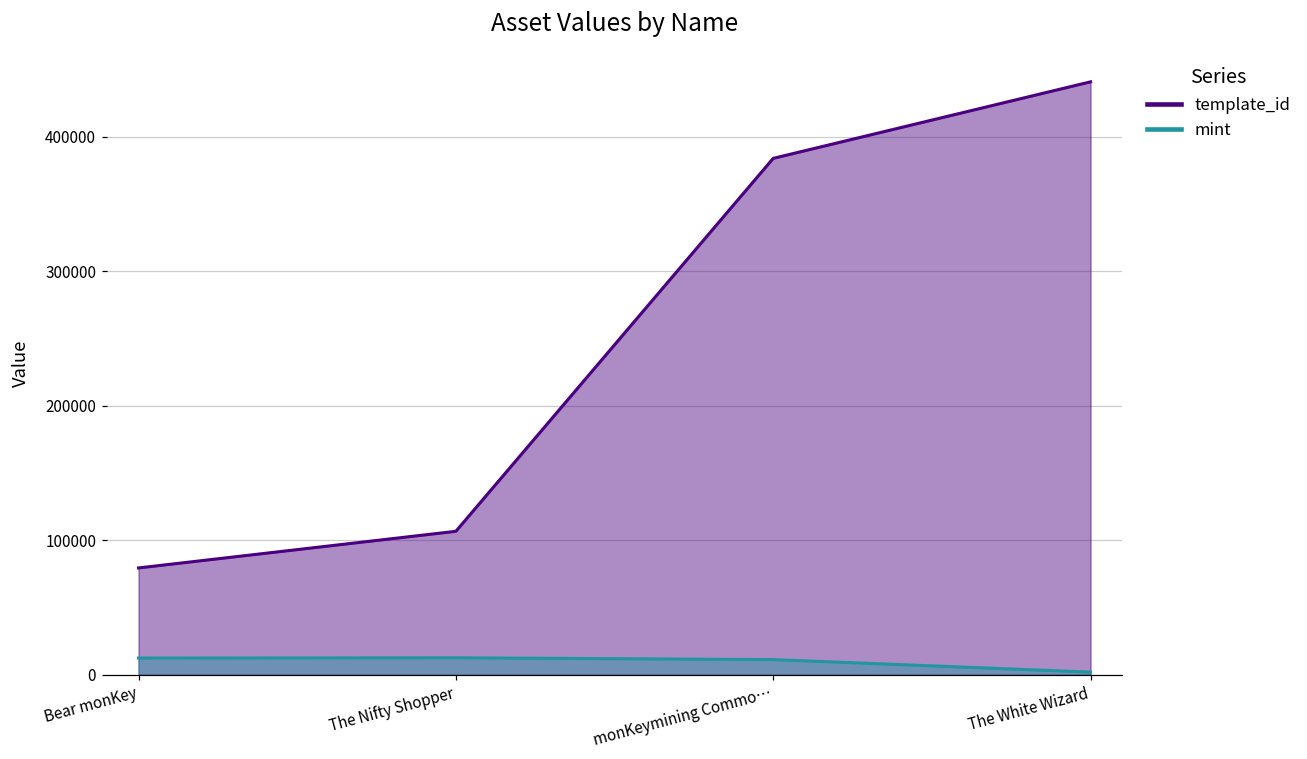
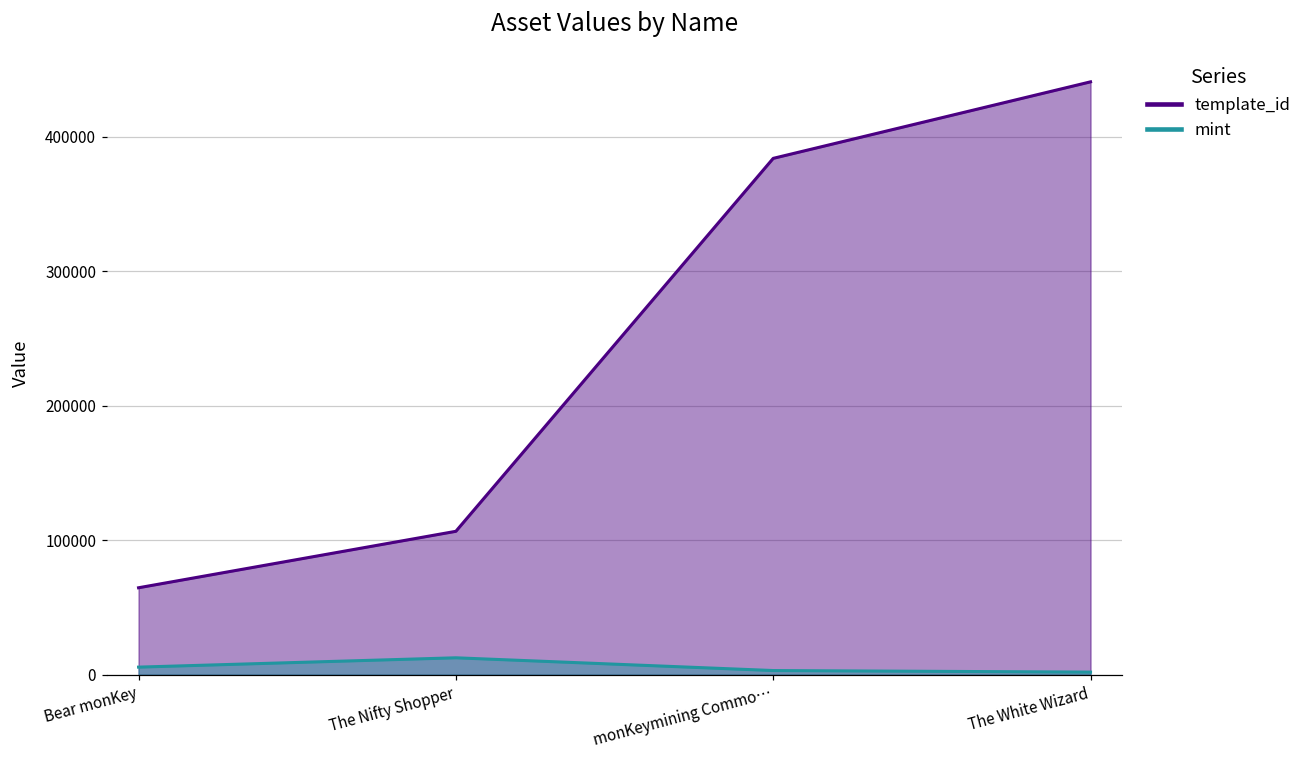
template_id, Bear monKey: 79000 -> 65000
mint, Bear monKey: 12000 -> 6000
mint, monKeymining Commo…: 11000 -> 3000
